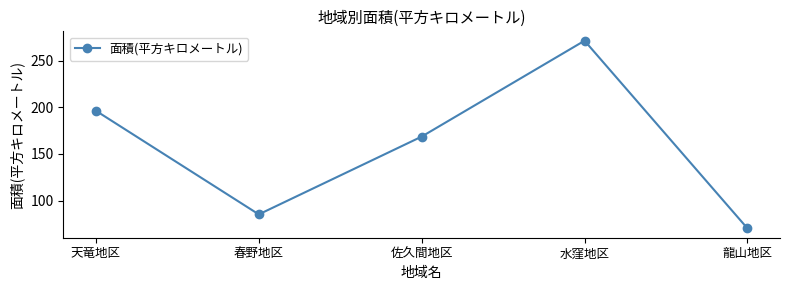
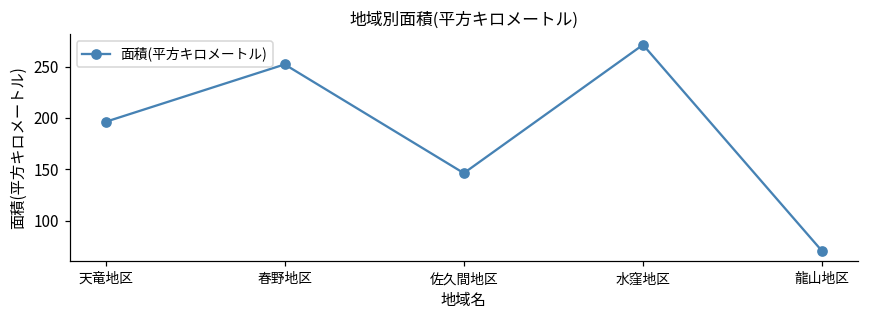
春野地区: 90 -> 250
佐久間地区: 170 -> 150
